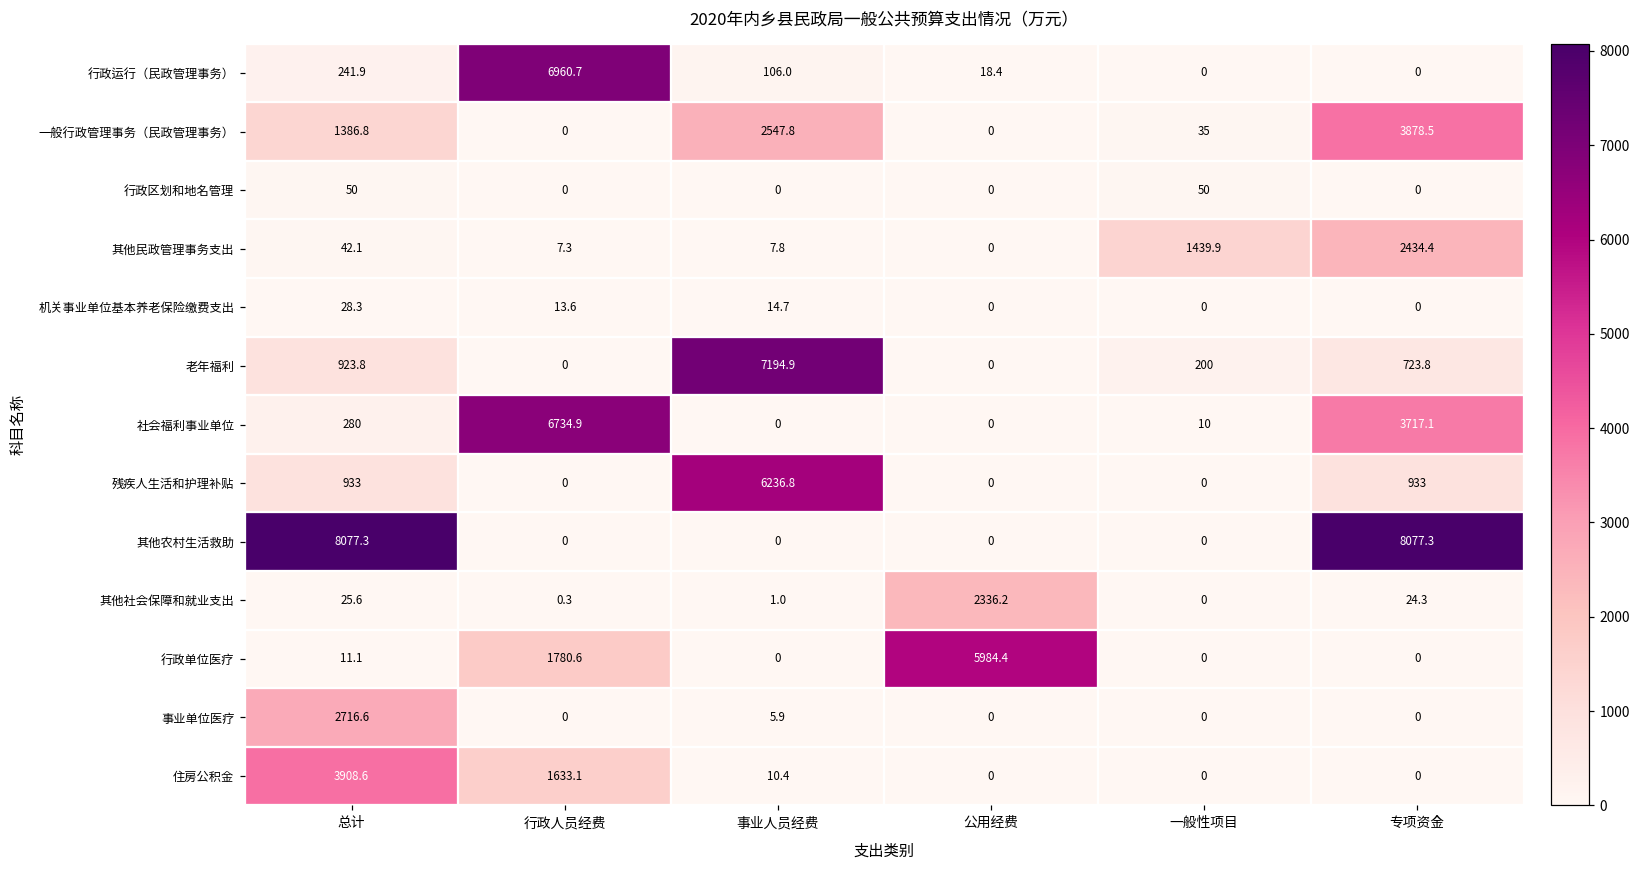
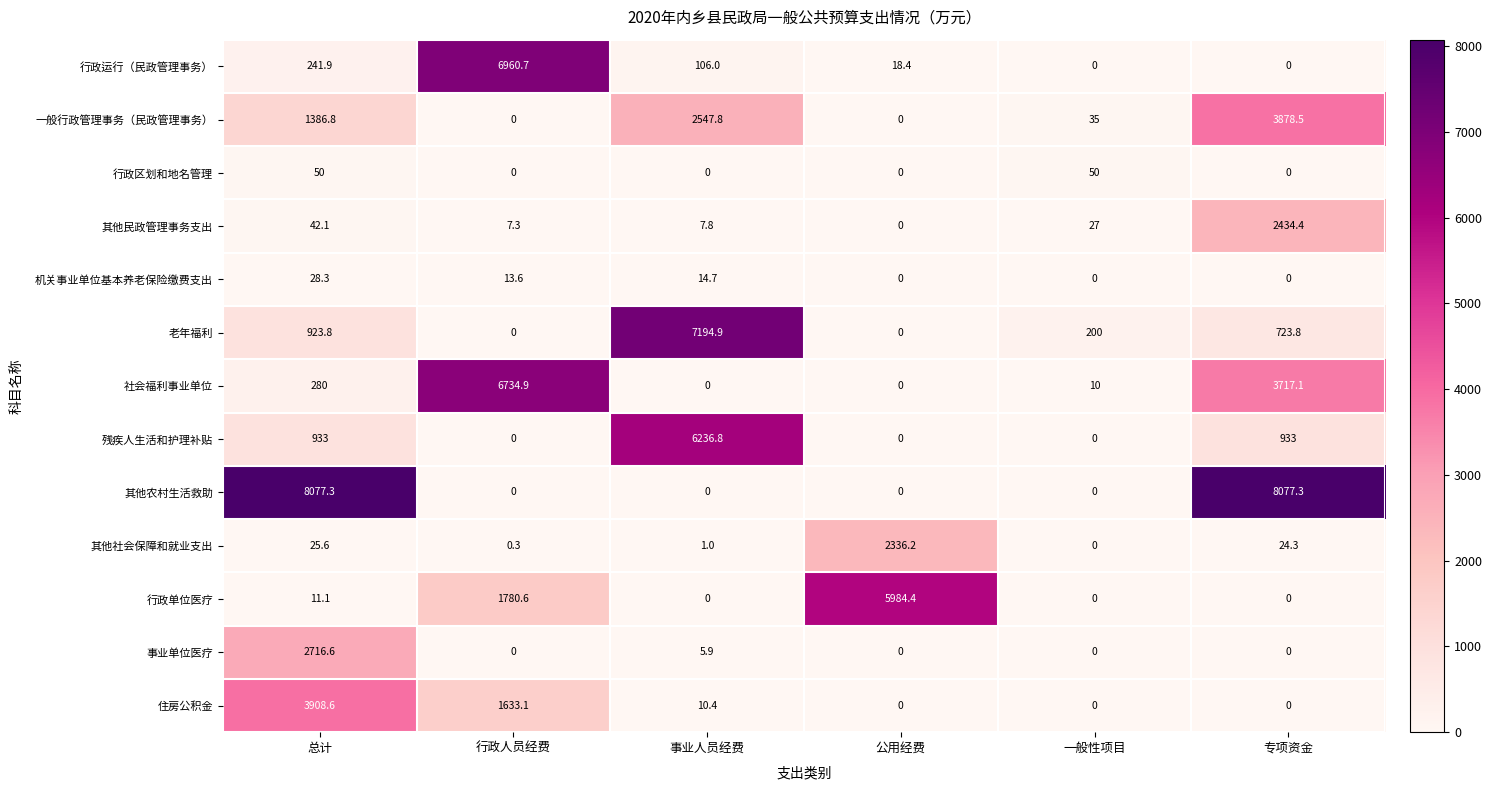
其他民政管理事务支出, 一般性项目: 1439.9 -> 27
